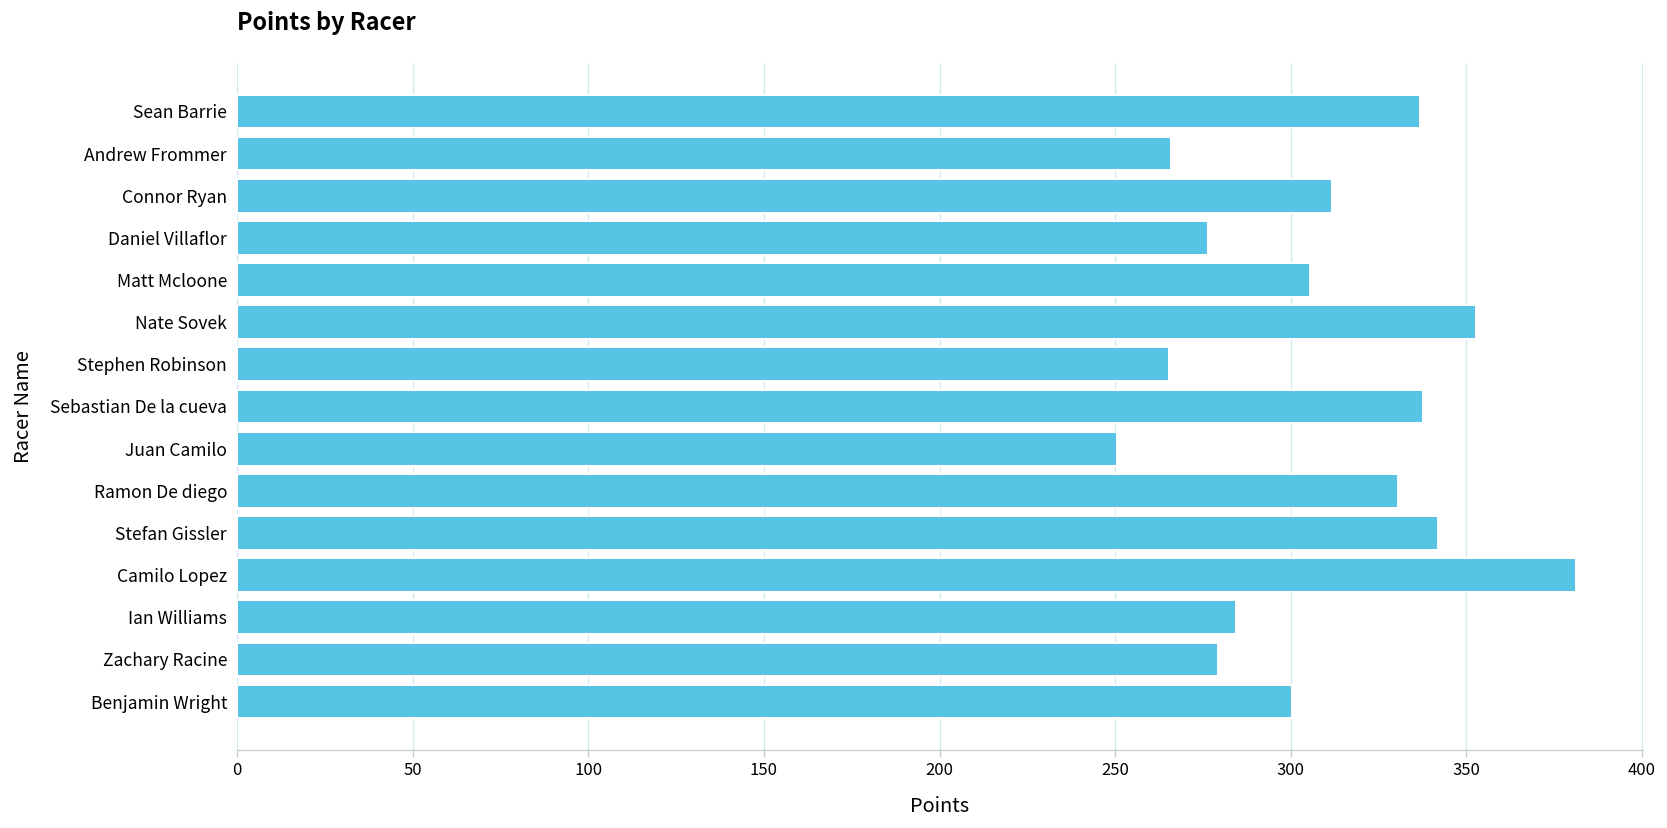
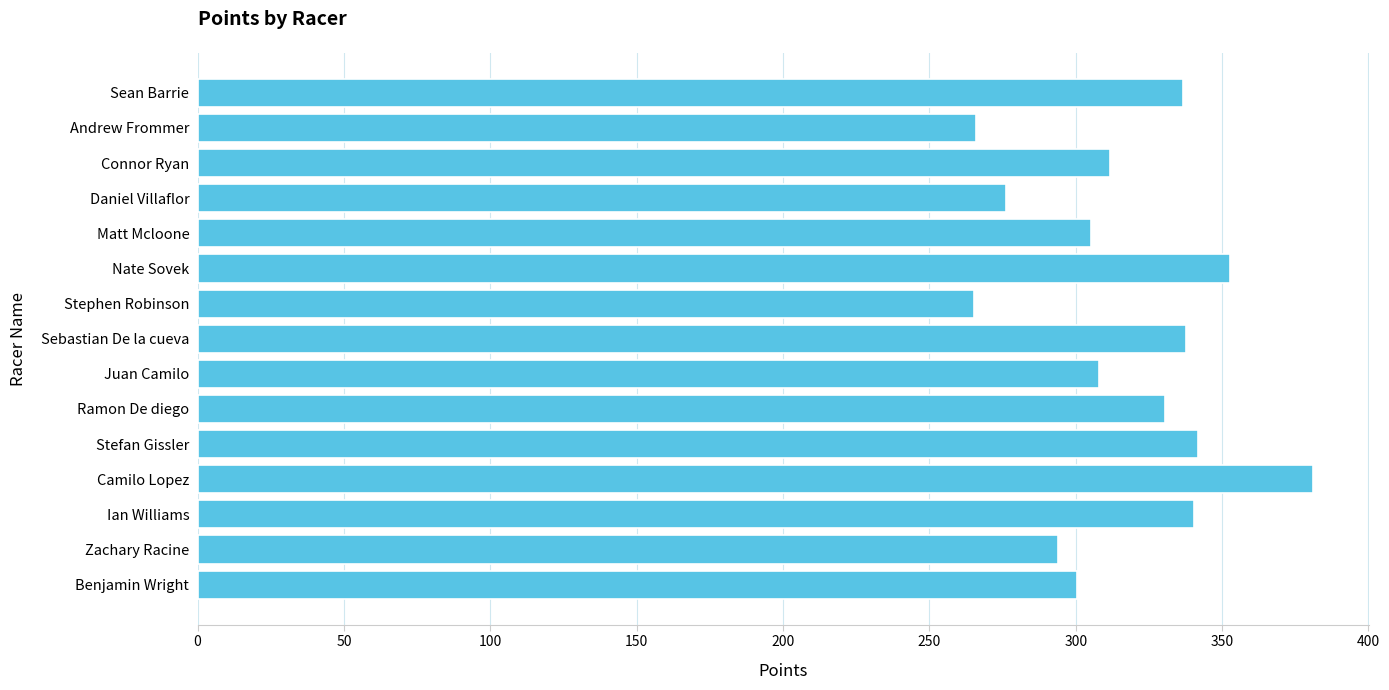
Juan Camilo: 250 -> 308
Ian Williams: 284 -> 341
Zachary Racine: 279 -> 294
